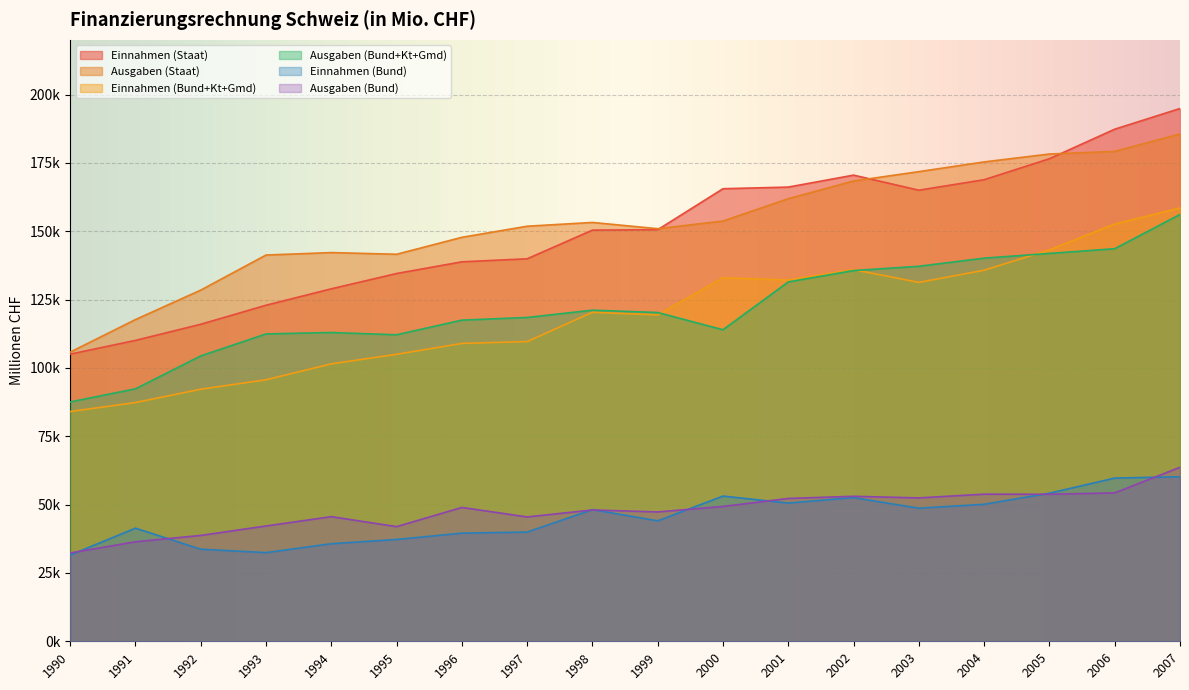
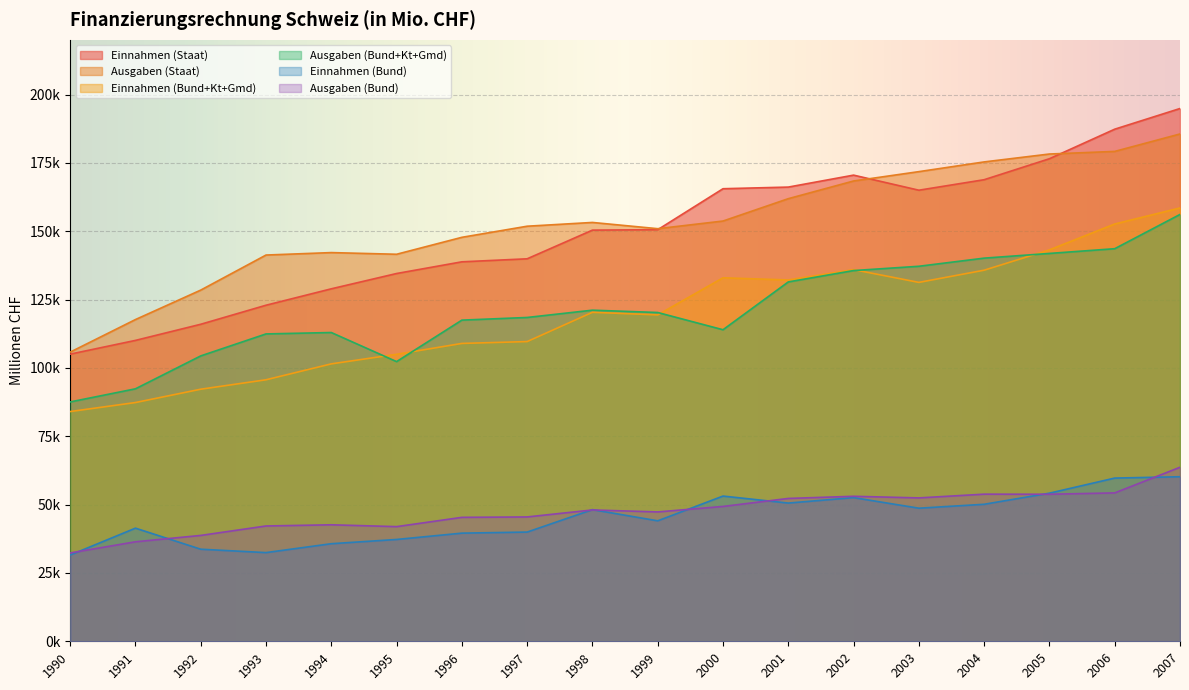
Ausgaben (Bund), 1994: 46000 -> 43000
Ausgaben (Bund+Kt+Gmd), 1995: 112000 -> 102000
Ausgaben (Bund), 1996: 49000 -> 45000
